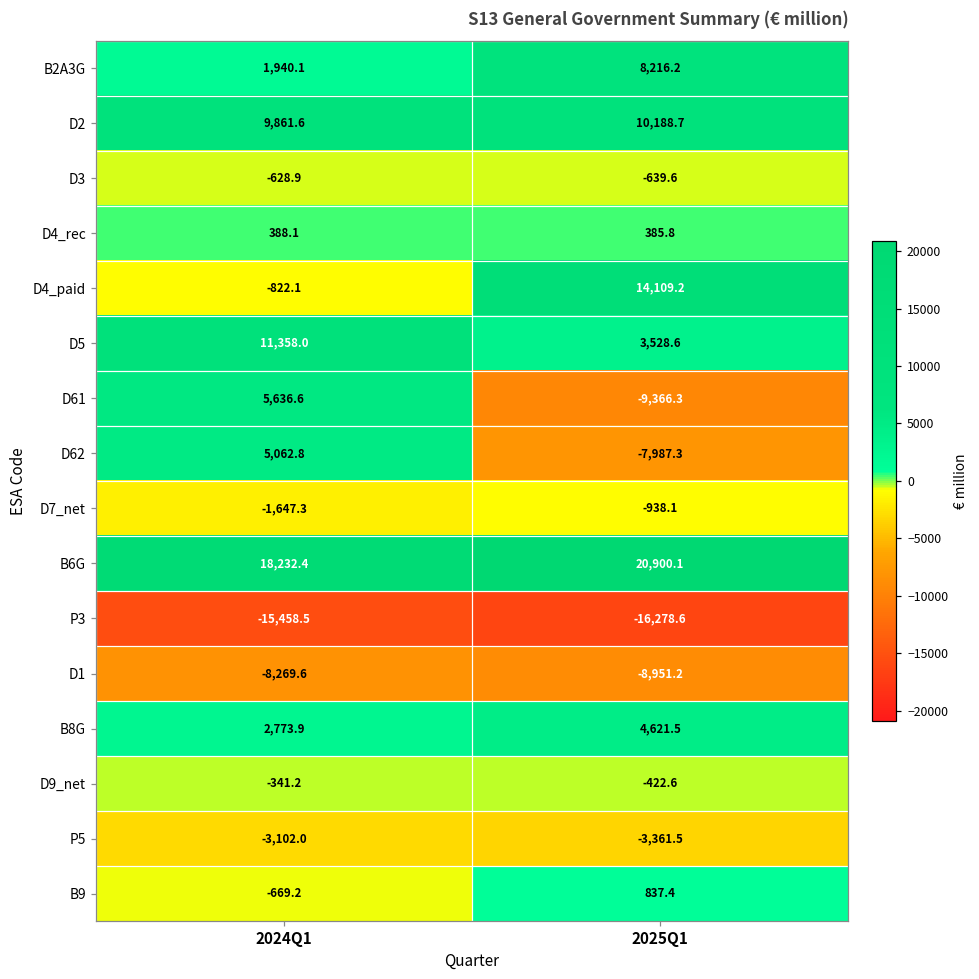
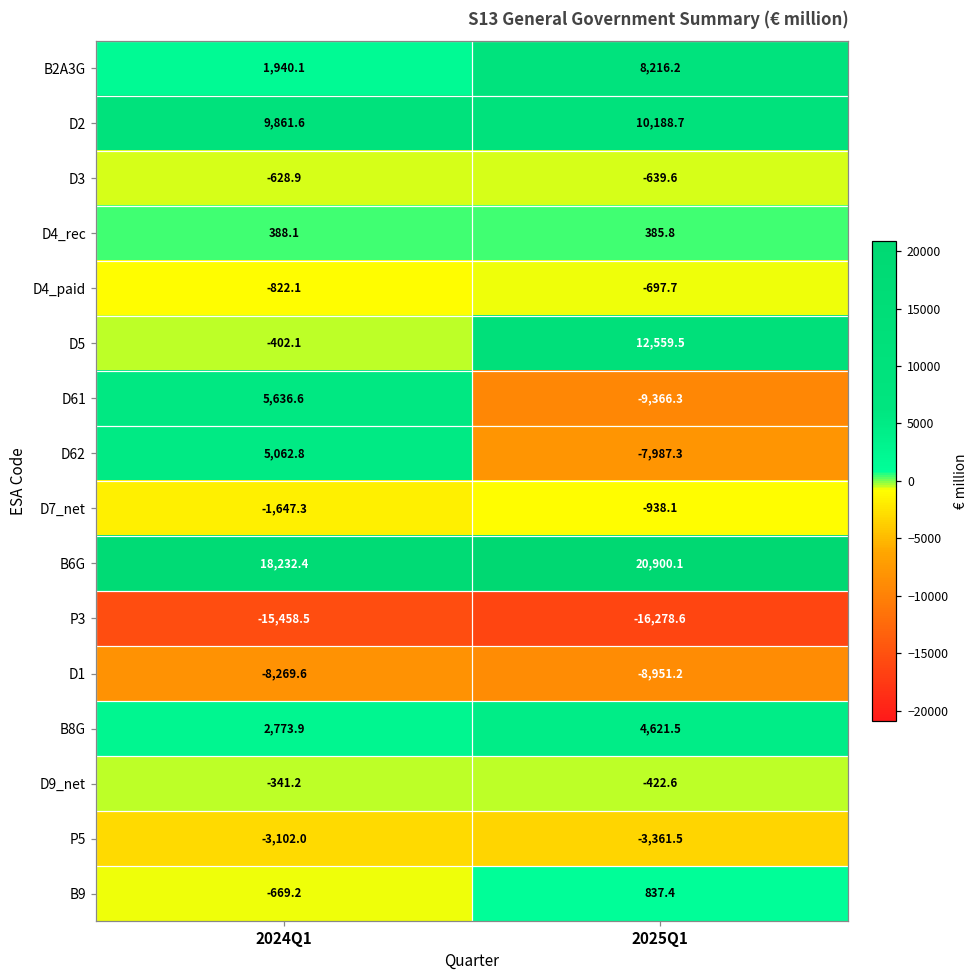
D4_paid, 2025Q1: 14,109.2 -> -697.7
D5, 2024Q1: 11,358.0 -> -402.1
D5, 2025Q1: 3,528.6 -> 12,559.5
